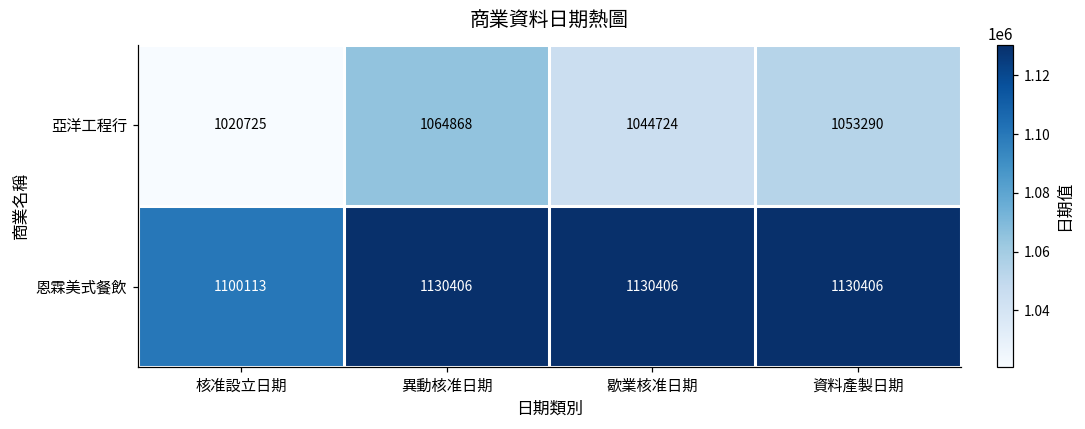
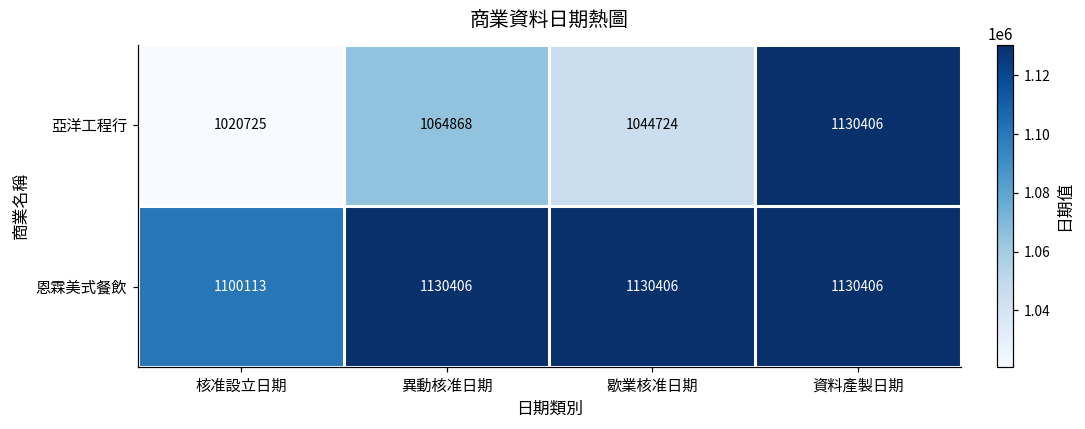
亞洋工程行, 資料產製日期: 1053290 -> 1130406
